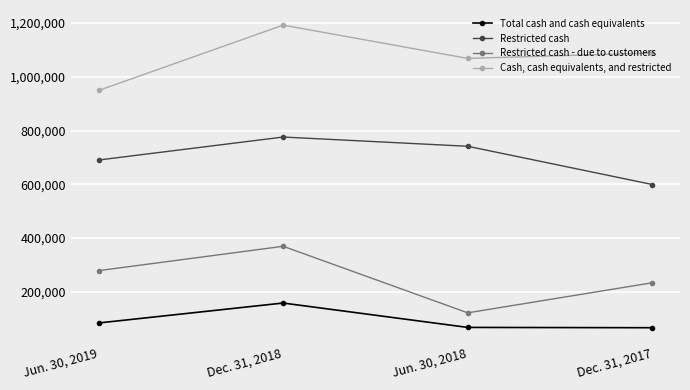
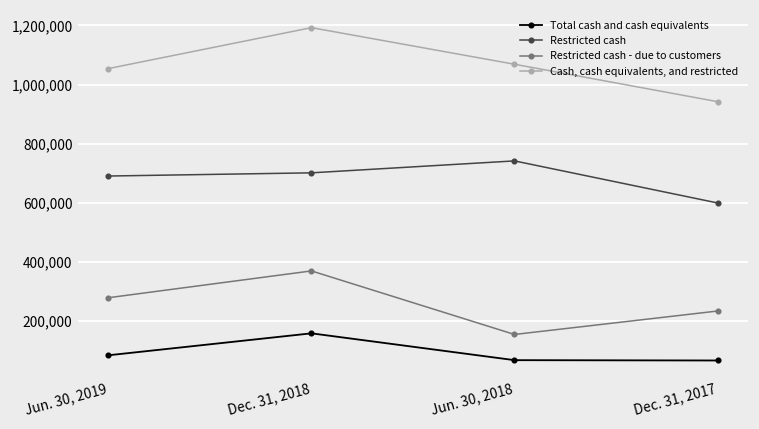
Cash, cash equivalents, and restricted, Jun. 30, 2019: 950,000 -> 1,050,000
Restricted cash, Dec. 31, 2018: 780,000 -> 700,000
Restricted cash - due to customers, Jun. 30, 2018: 120,000 -> 150,000
Cash, cash equivalents, and restricted, Dec. 31, 2017: 1,090,000 -> 940,000
